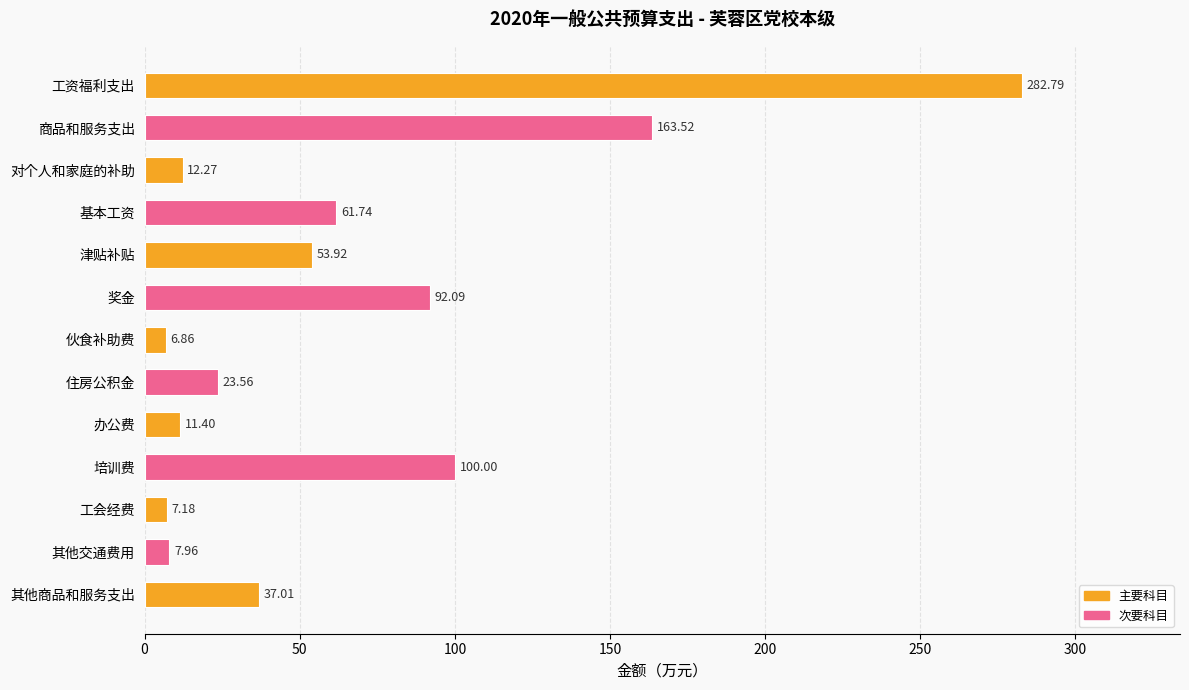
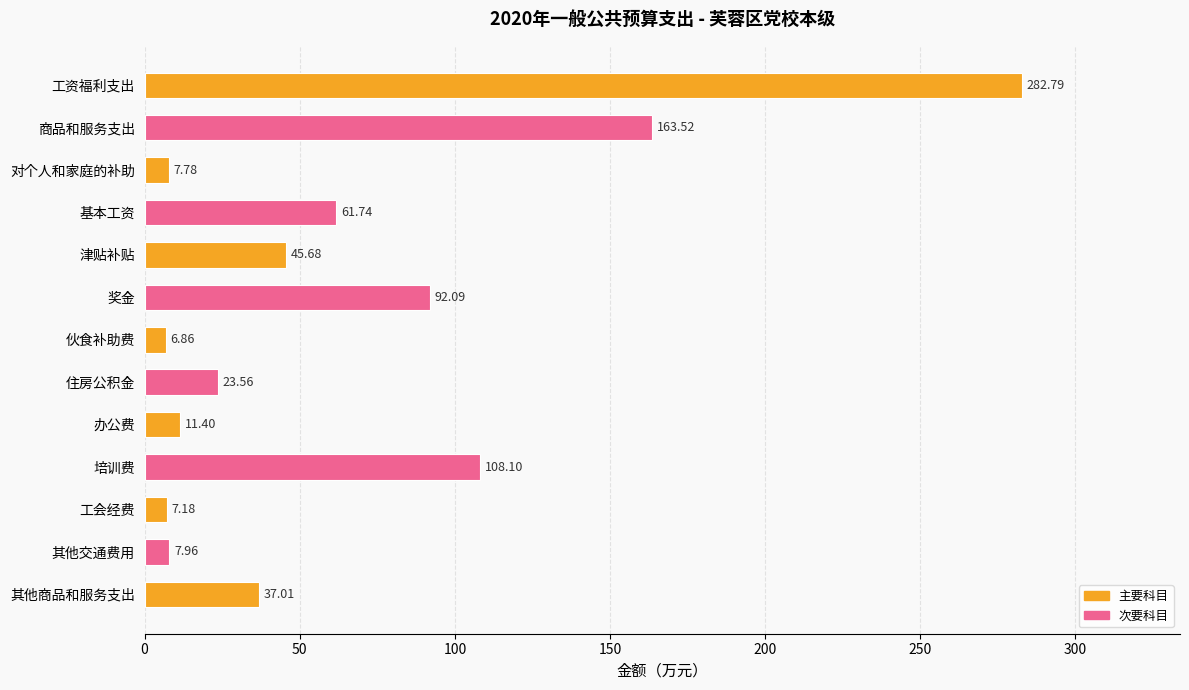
对个人和家庭的补助: 12.27 -> 7.78
津贴补贴: 53.92 -> 45.68
培训费: 100.00 -> 108.10
